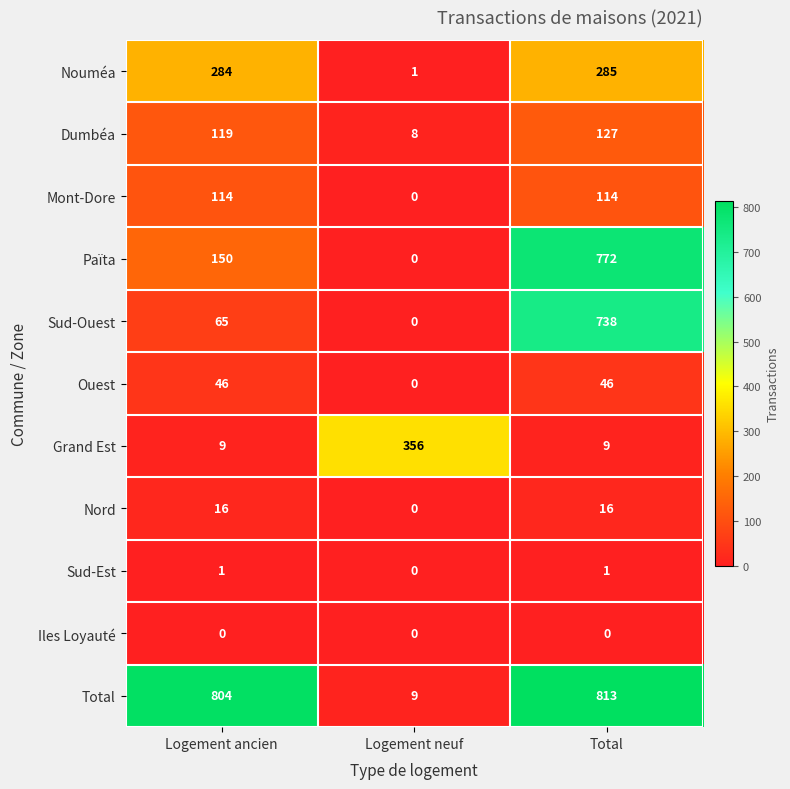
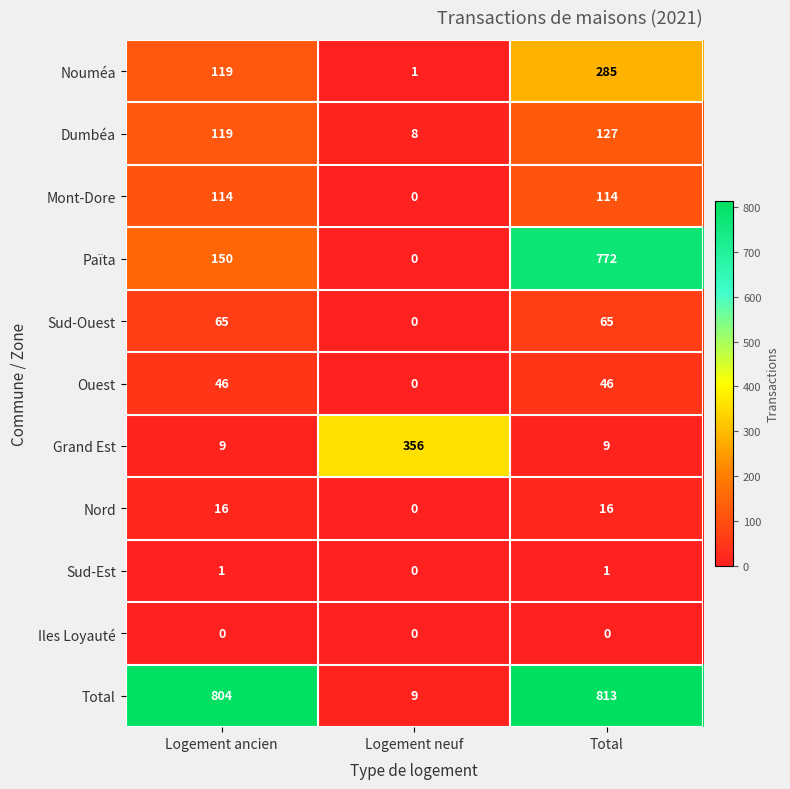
Nouméa, Logement ancien: 284 -> 119
Sud-Ouest, Total: 738 -> 65
